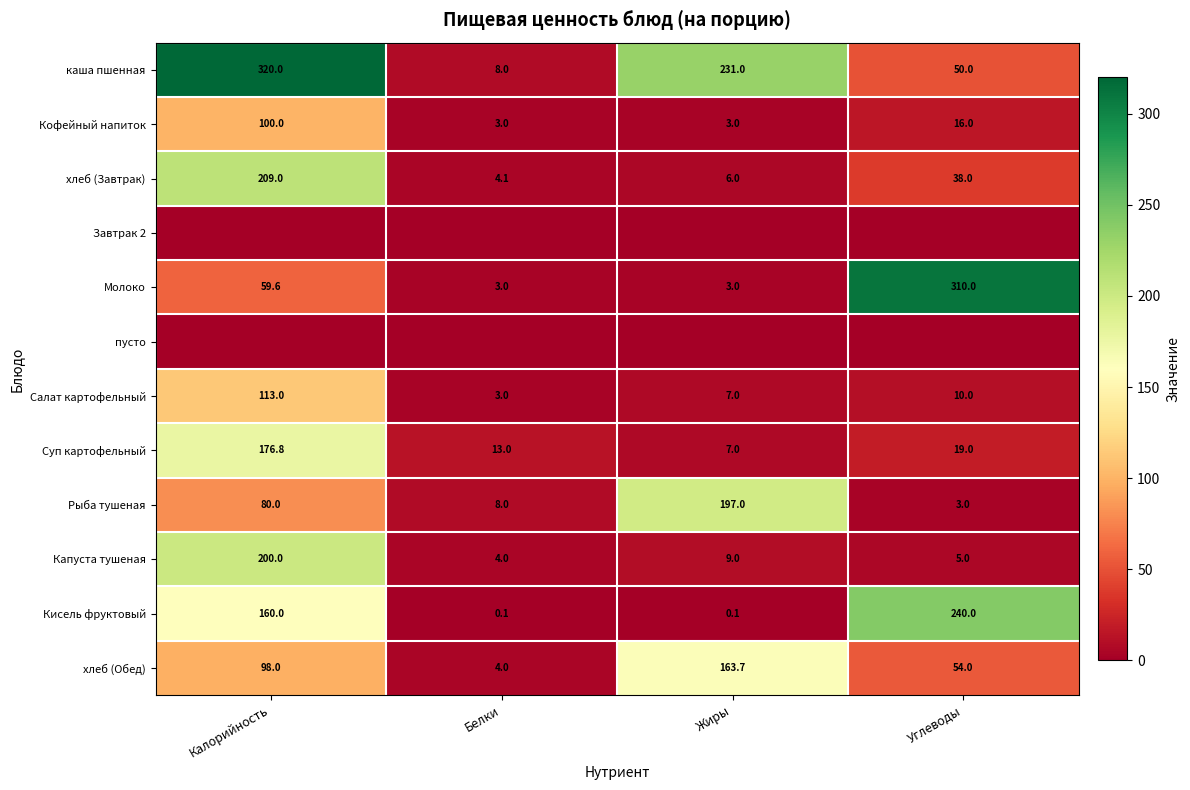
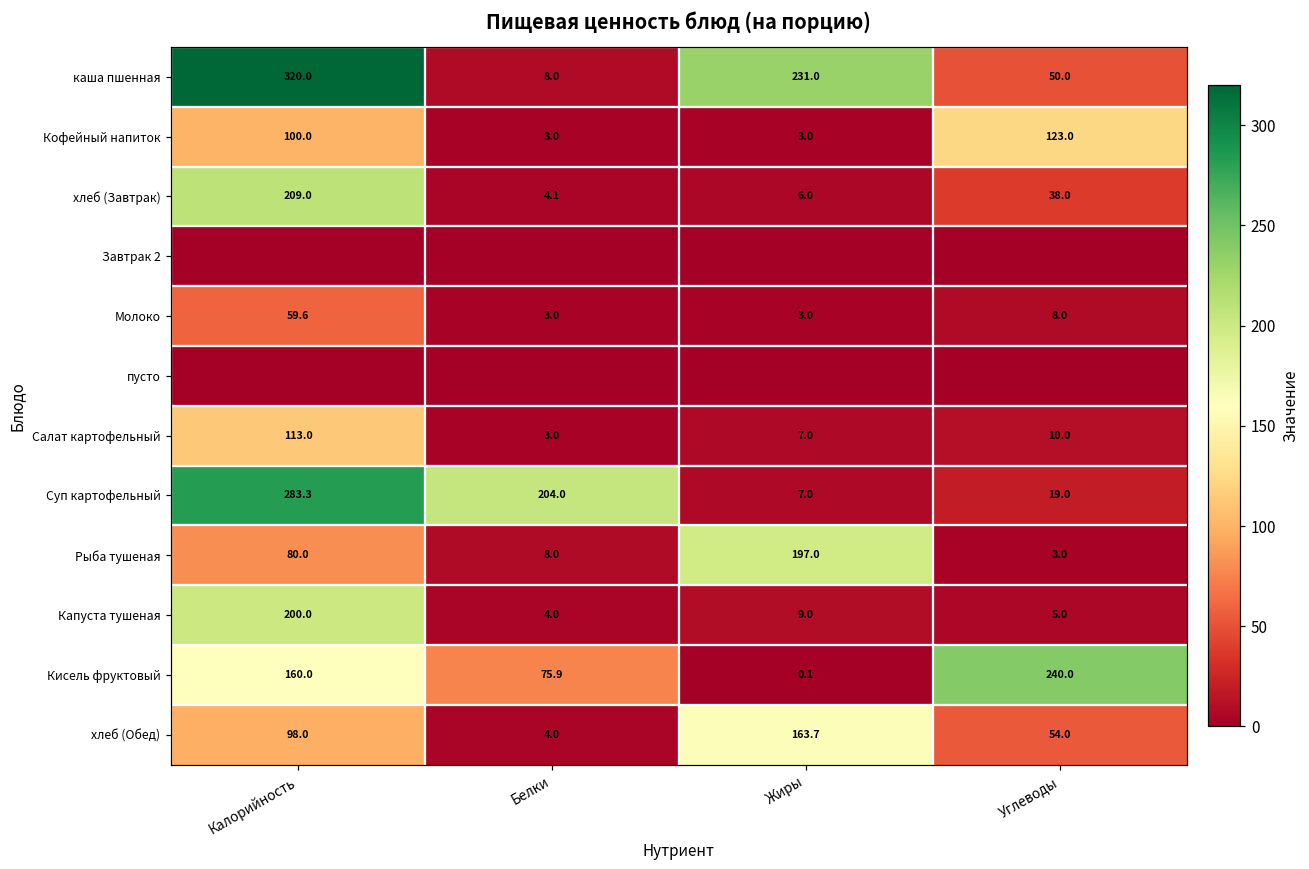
Кофейный напиток, Углеводы: 16.0 -> 123.0
Молоко, Углеводы: 310.0 -> 8.0
Суп картофельный, Калорийность: 176.8 -> 283.3
Суп картофельный, Белки: 13.0 -> 204.0
Кисель фруктовый, Белки: 0.1 -> 75.9
